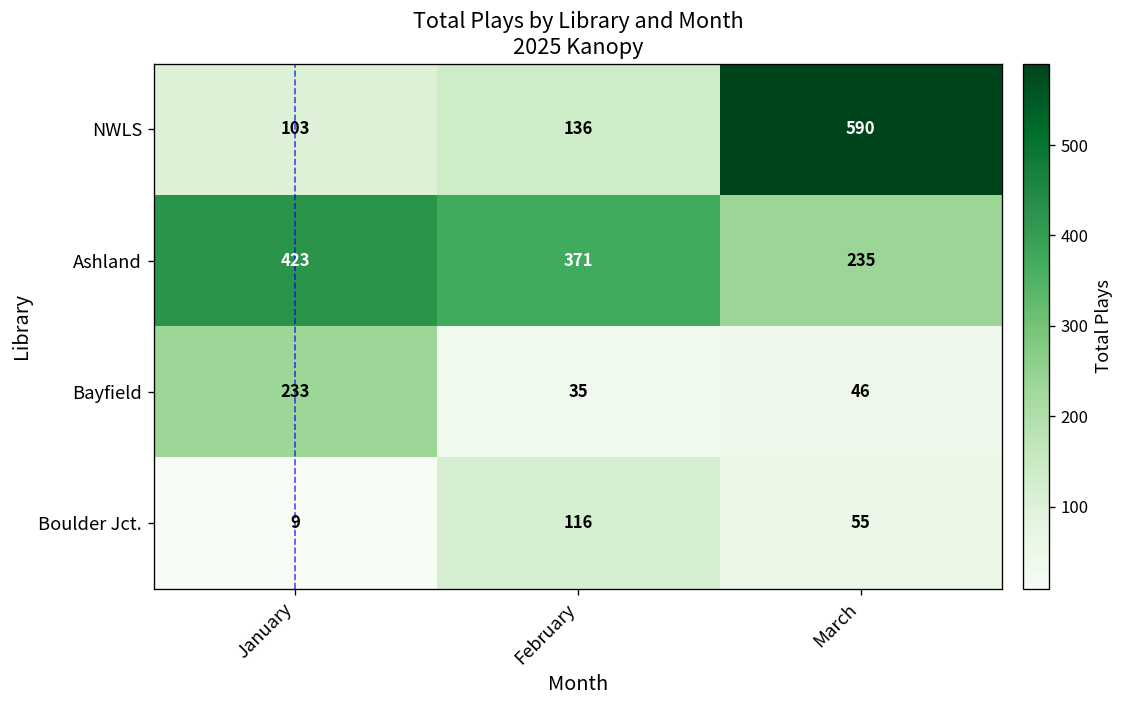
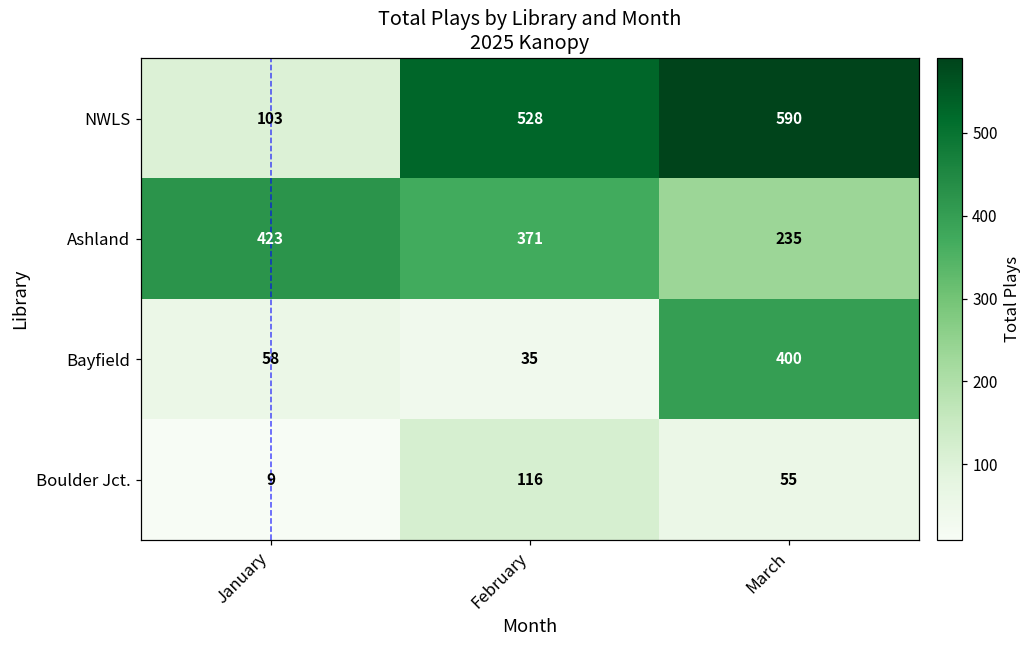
NWLS, February: 136 -> 528
Bayfield, January: 233 -> 58
Bayfield, March: 46 -> 400
